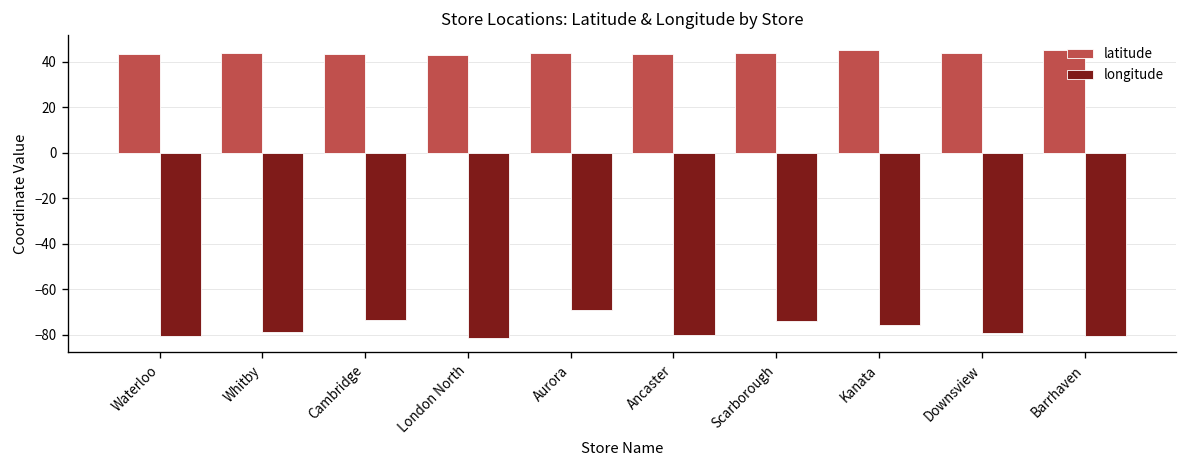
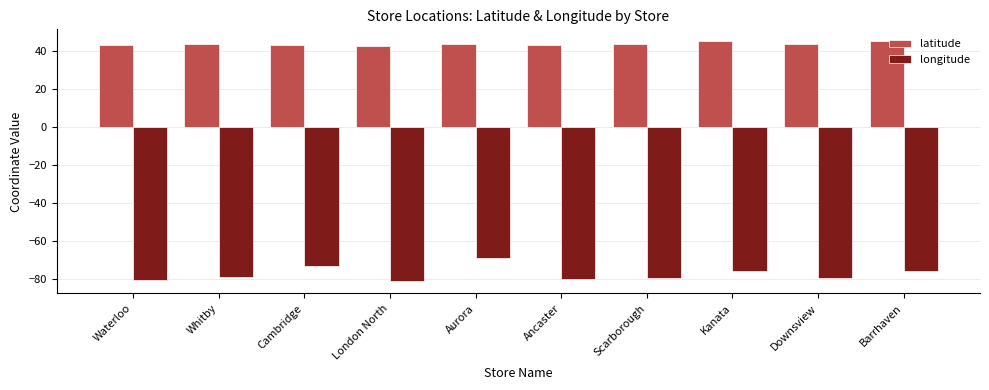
longitude, Scarborough: -74 -> -79
longitude, Barrhaven: -81 -> -76
